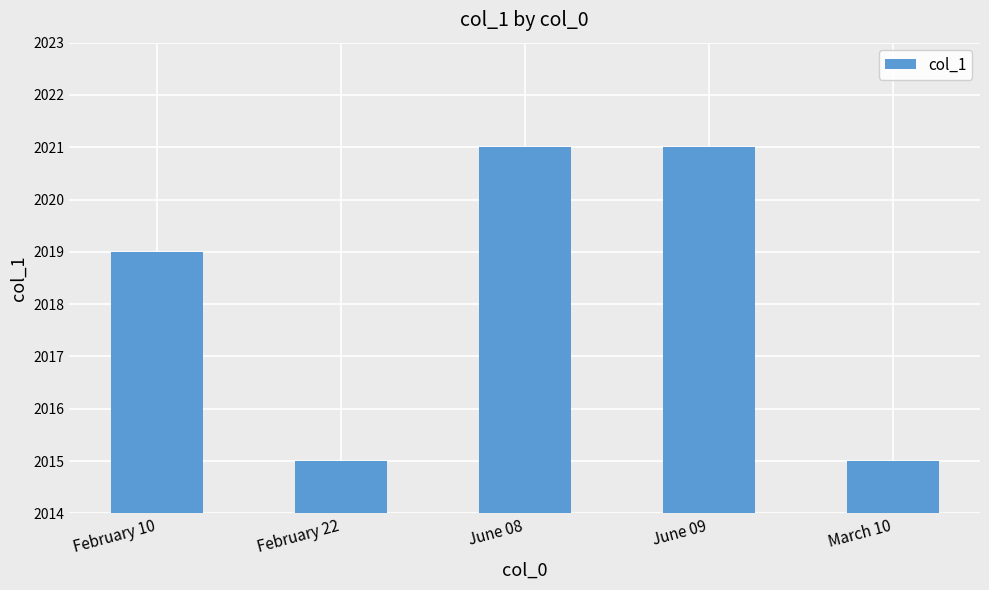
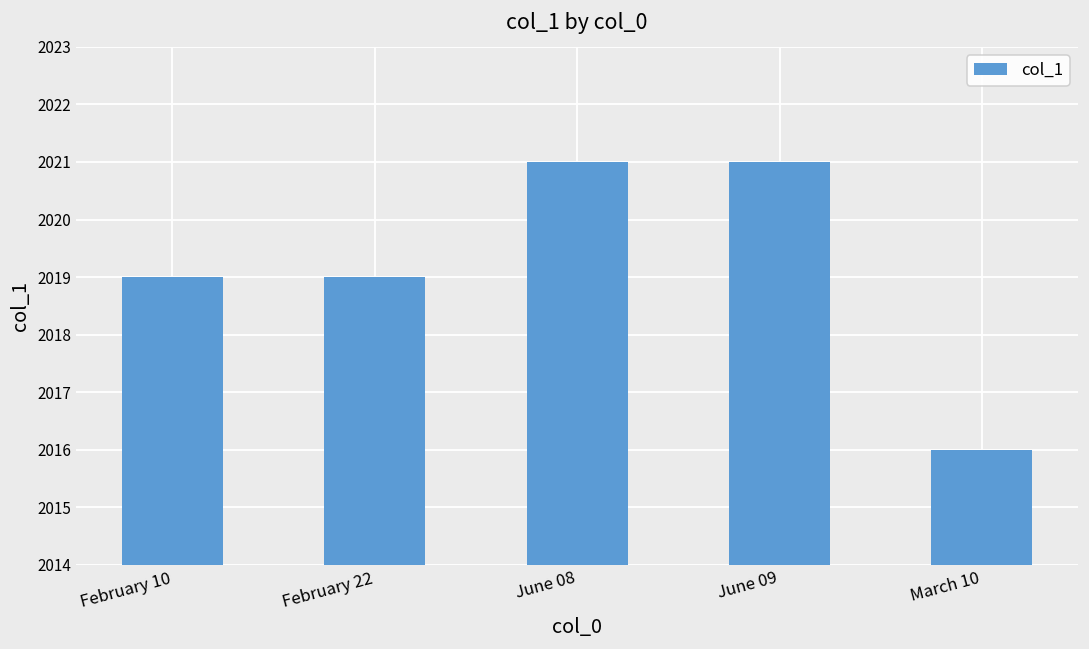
February 22: 2015 -> 2019
March 10: 2015 -> 2016
